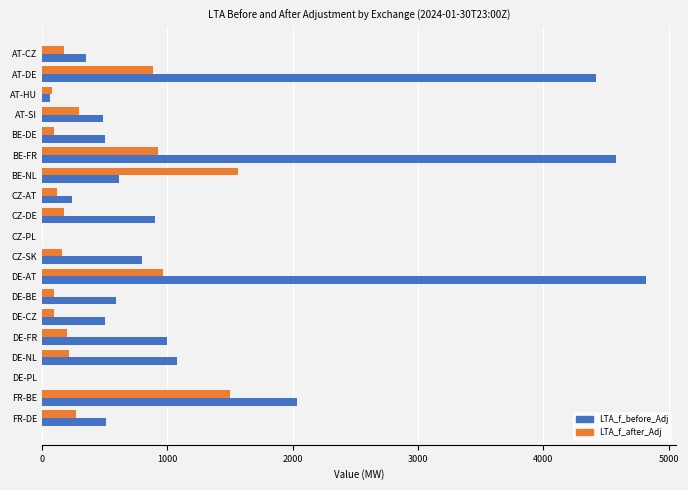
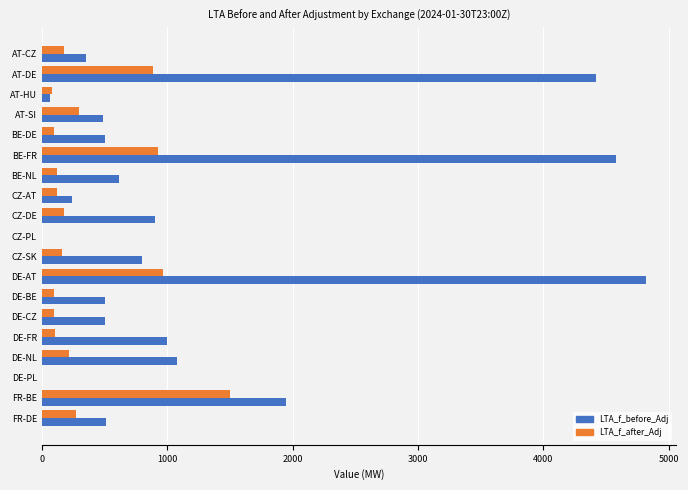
LTA_f_after_Adj, BE-NL: 1570 -> 120
LTA_f_before_Adj, DE-BE: 590 -> 500
LTA_f_after_Adj, DE-FR: 200 -> 110
LTA_f_before_Adj, FR-BE: 2040 -> 1950
